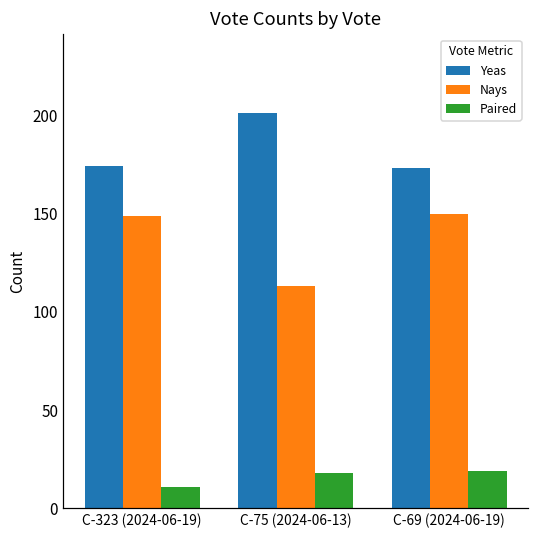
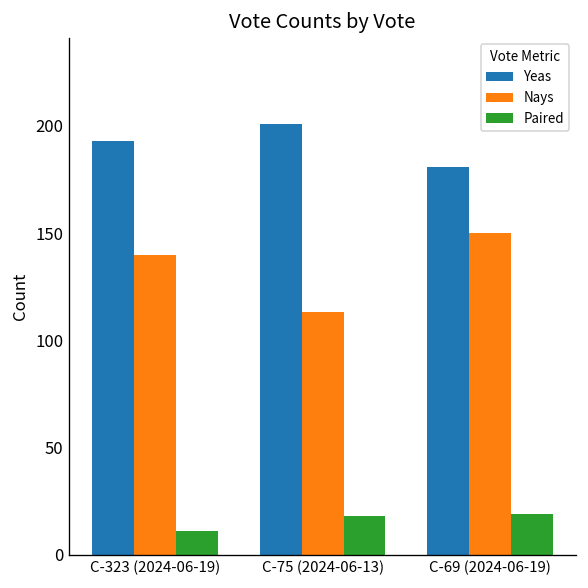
Yeas, C-323 (2024-06-19): 174 -> 193
Nays, C-323 (2024-06-19): 149 -> 140
Yeas, C-69 (2024-06-19): 173 -> 181
